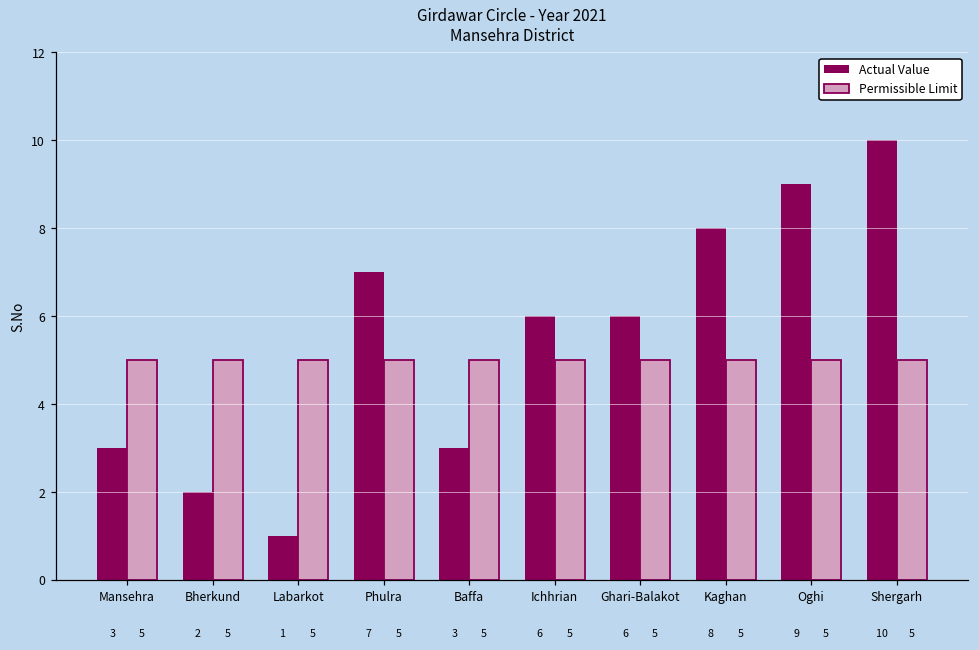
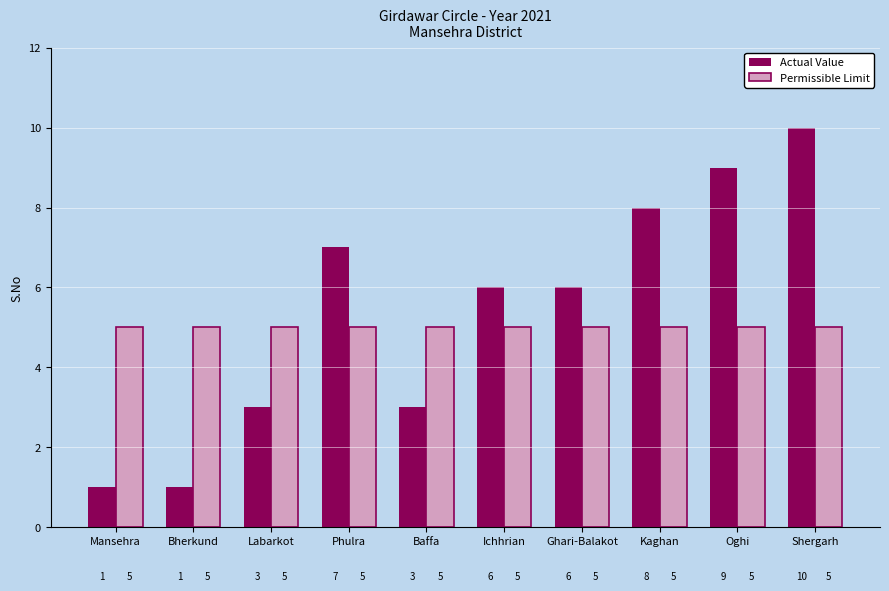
Actual Value, Mansehra: 3 -> 1
Actual Value, Bherkund: 2 -> 1
Actual Value, Labarkot: 1 -> 3
